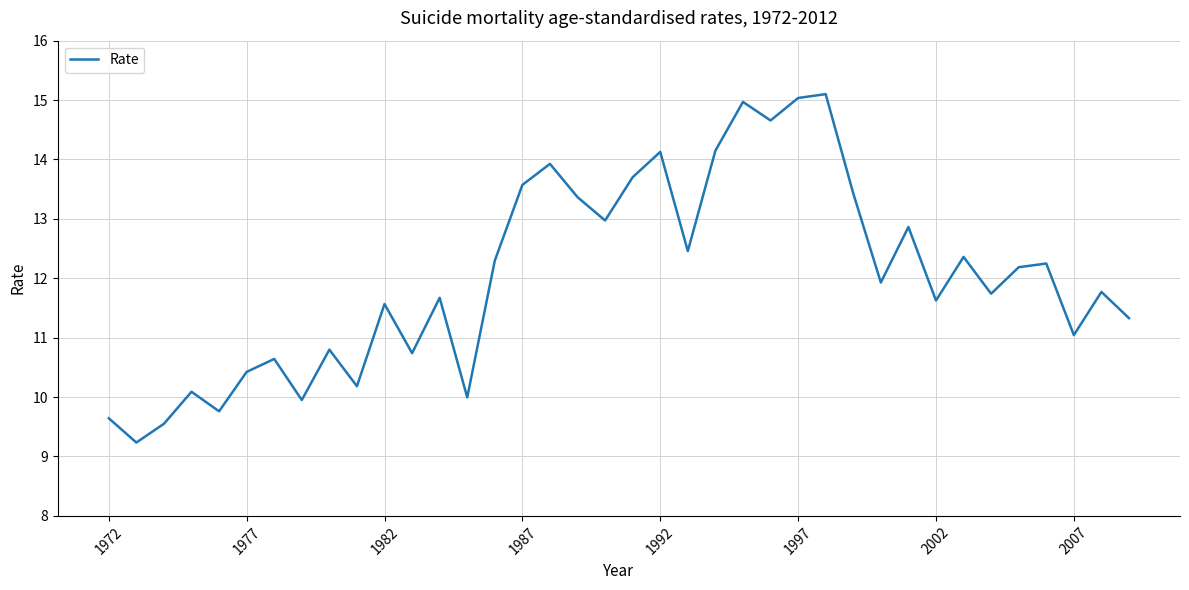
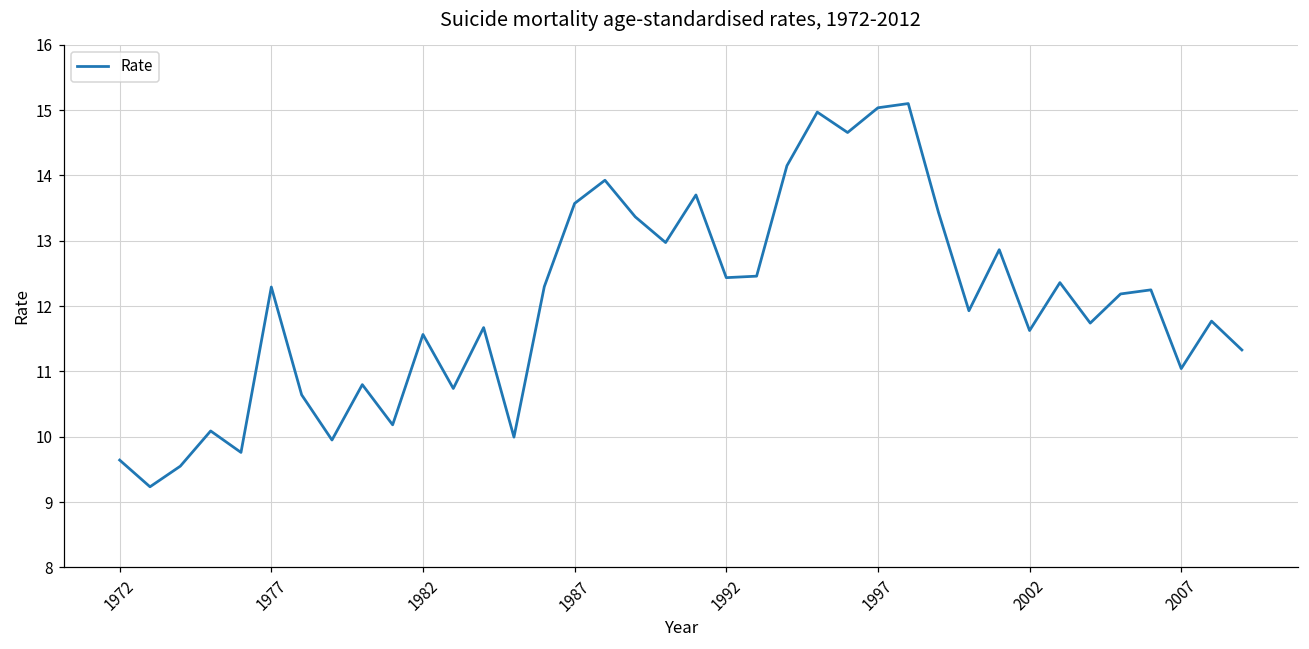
1977: 10.4 -> 12.3
1992: 14.1 -> 12.4
